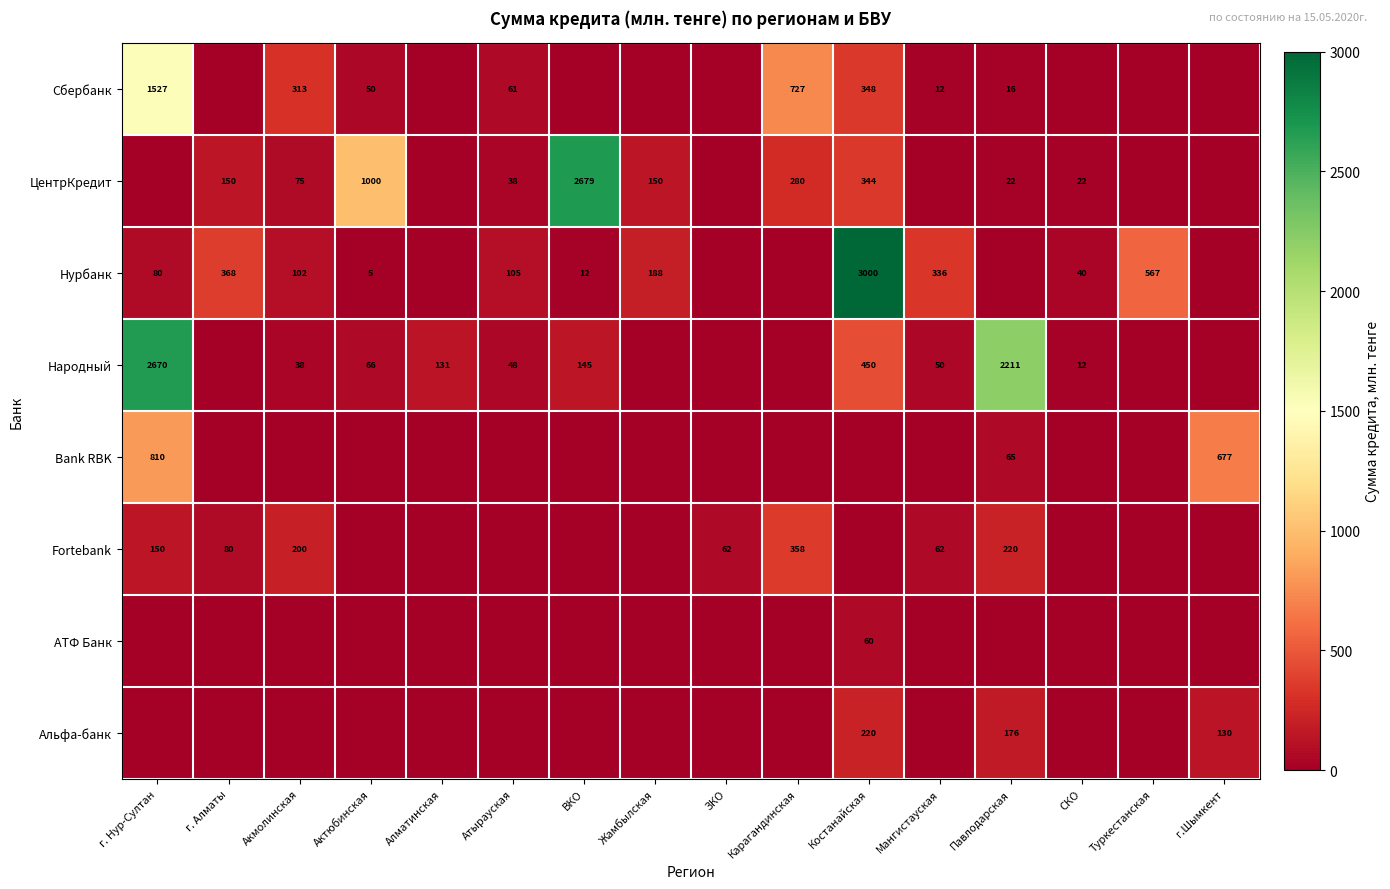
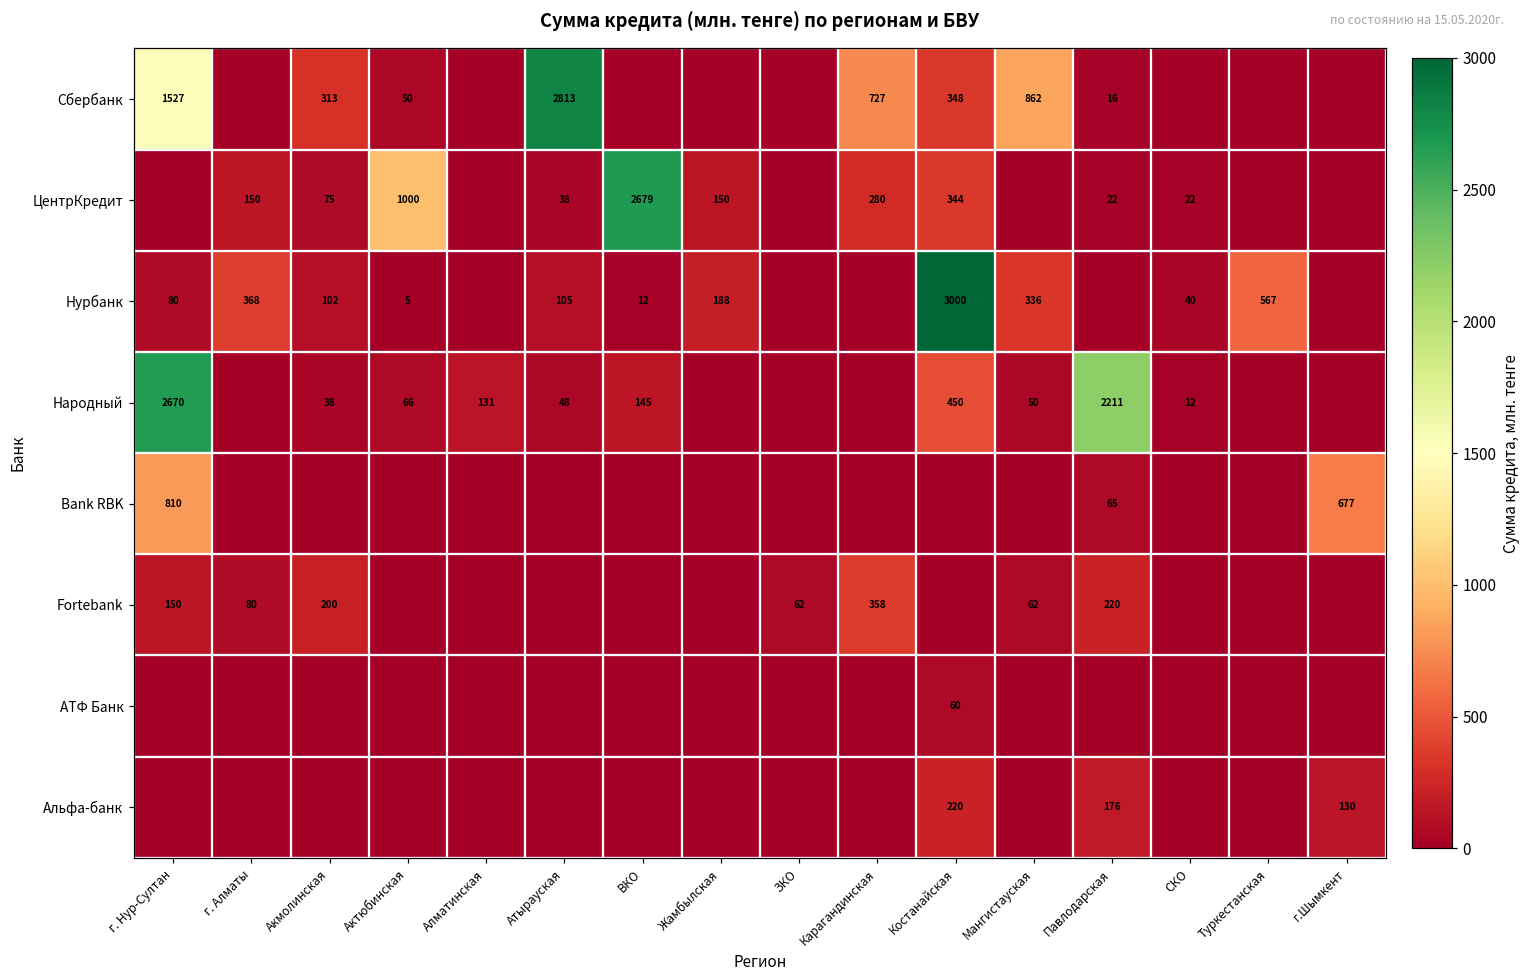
Сбербанк, Атырауская: 61 -> 2813
Сбербанк, Мангистауская: 12 -> 862
